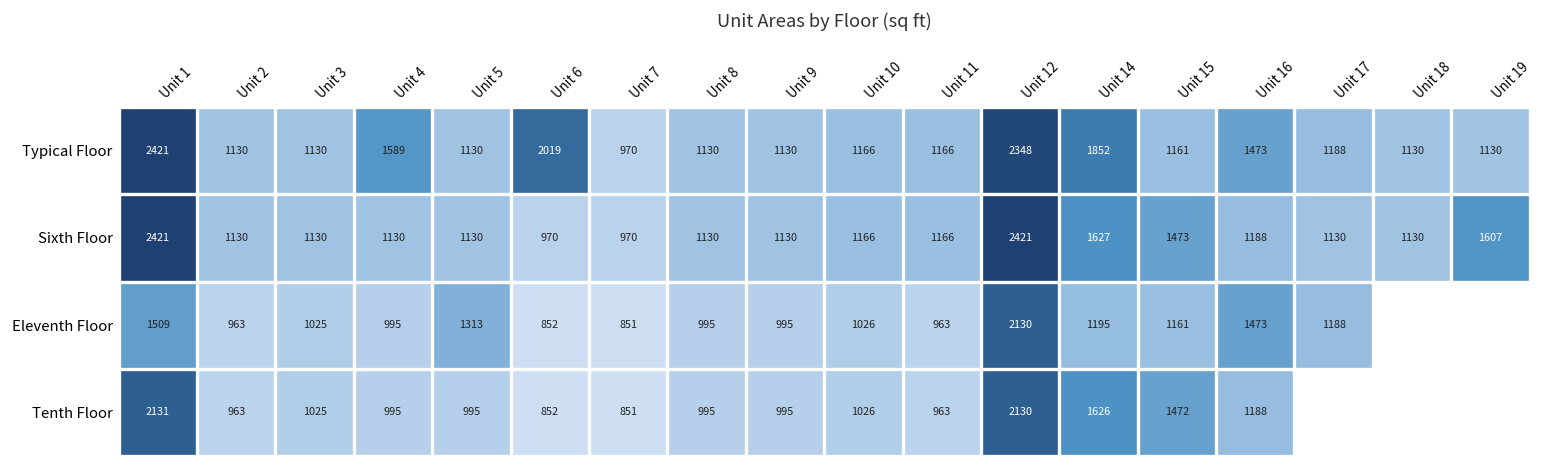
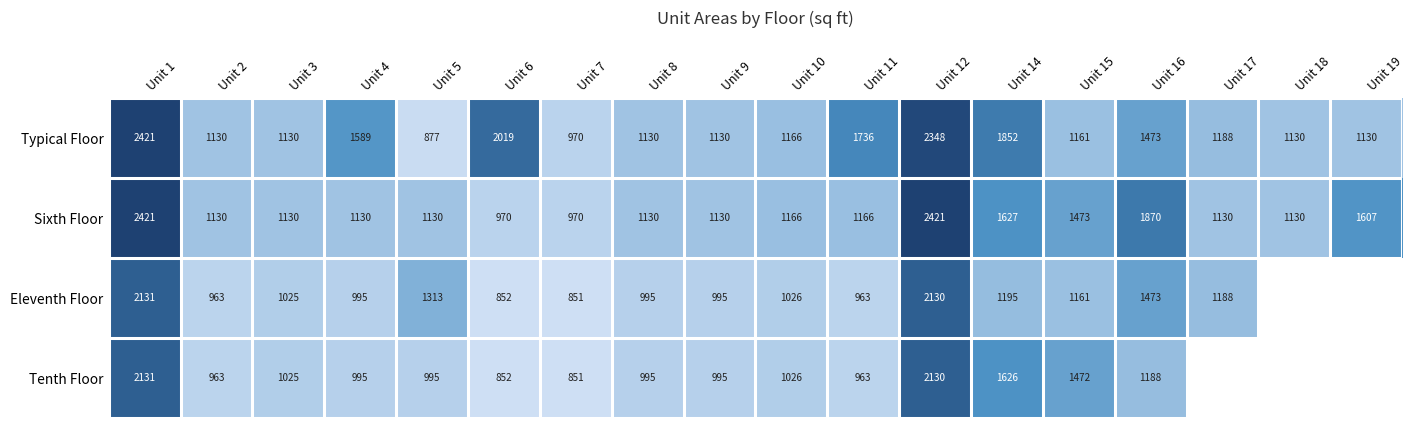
Typical Floor, Unit 5: 1130 -> 877
Typical Floor, Unit 11: 1166 -> 1736
Sixth Floor, Unit 16: 1188 -> 1870
Eleventh Floor, Unit 1: 1509 -> 2131
